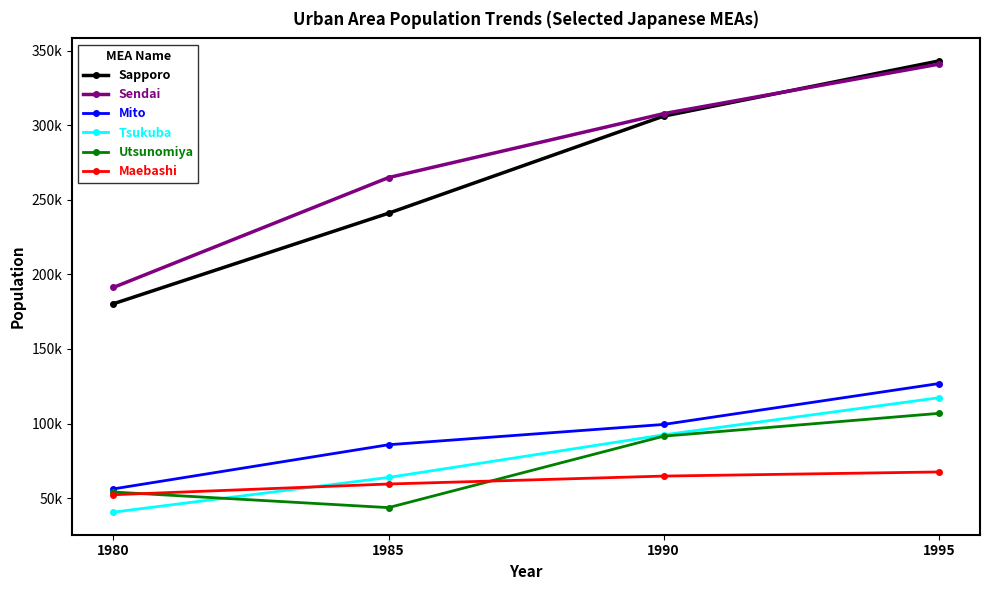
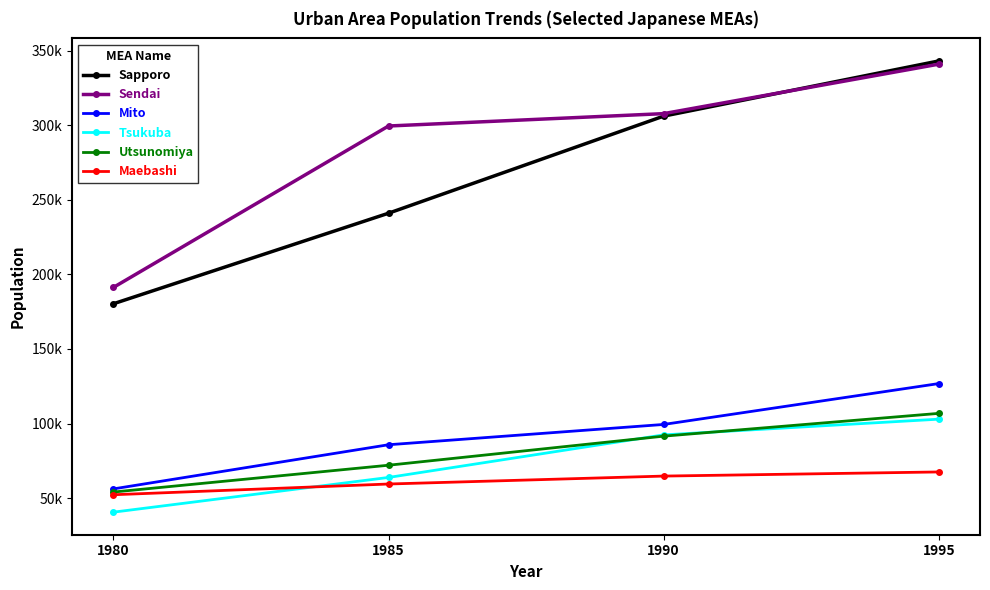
Sendai, 1985: 265000 -> 299000
Utsunomiya, 1985: 44000 -> 72000
Tsukuba, 1995: 117000 -> 103000
